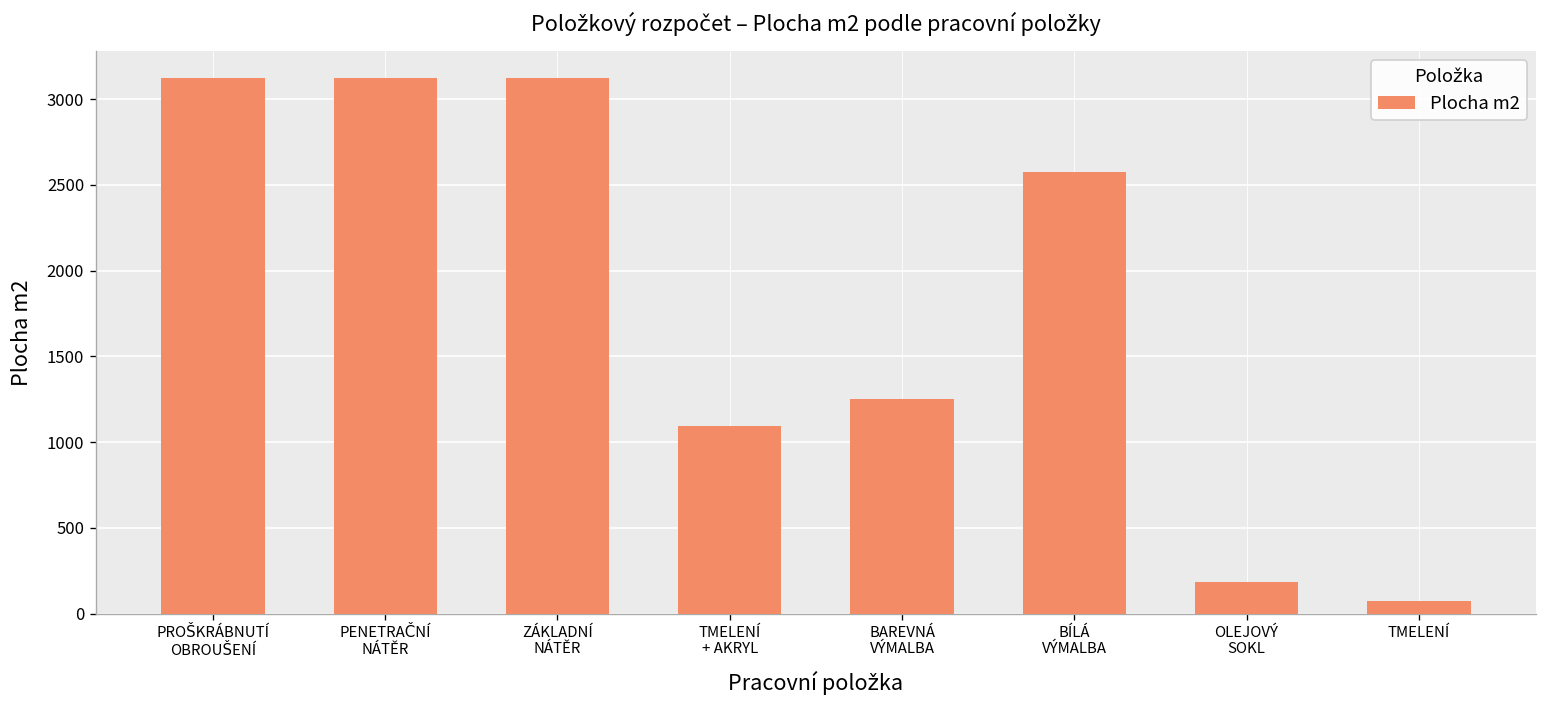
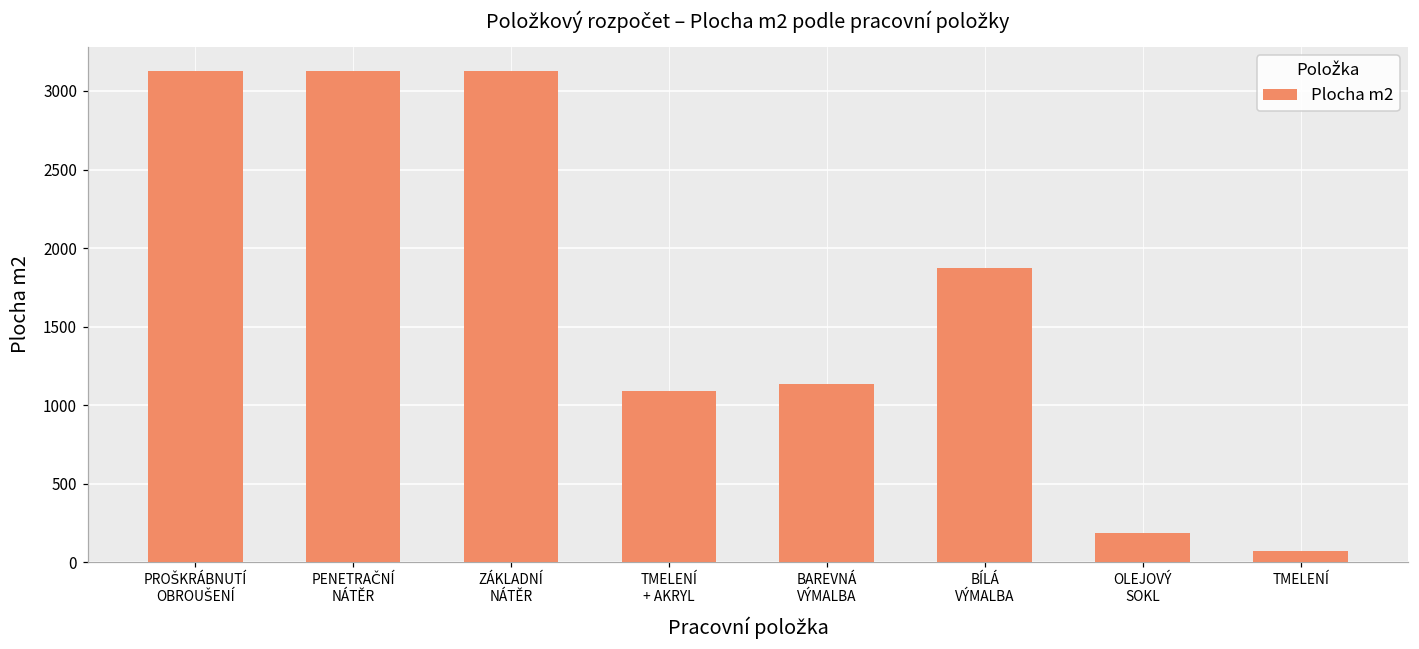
BAREVNÁ VÝMALBA: 1250 -> 1130
BÍLÁ VÝMALBA: 2580 -> 1870
